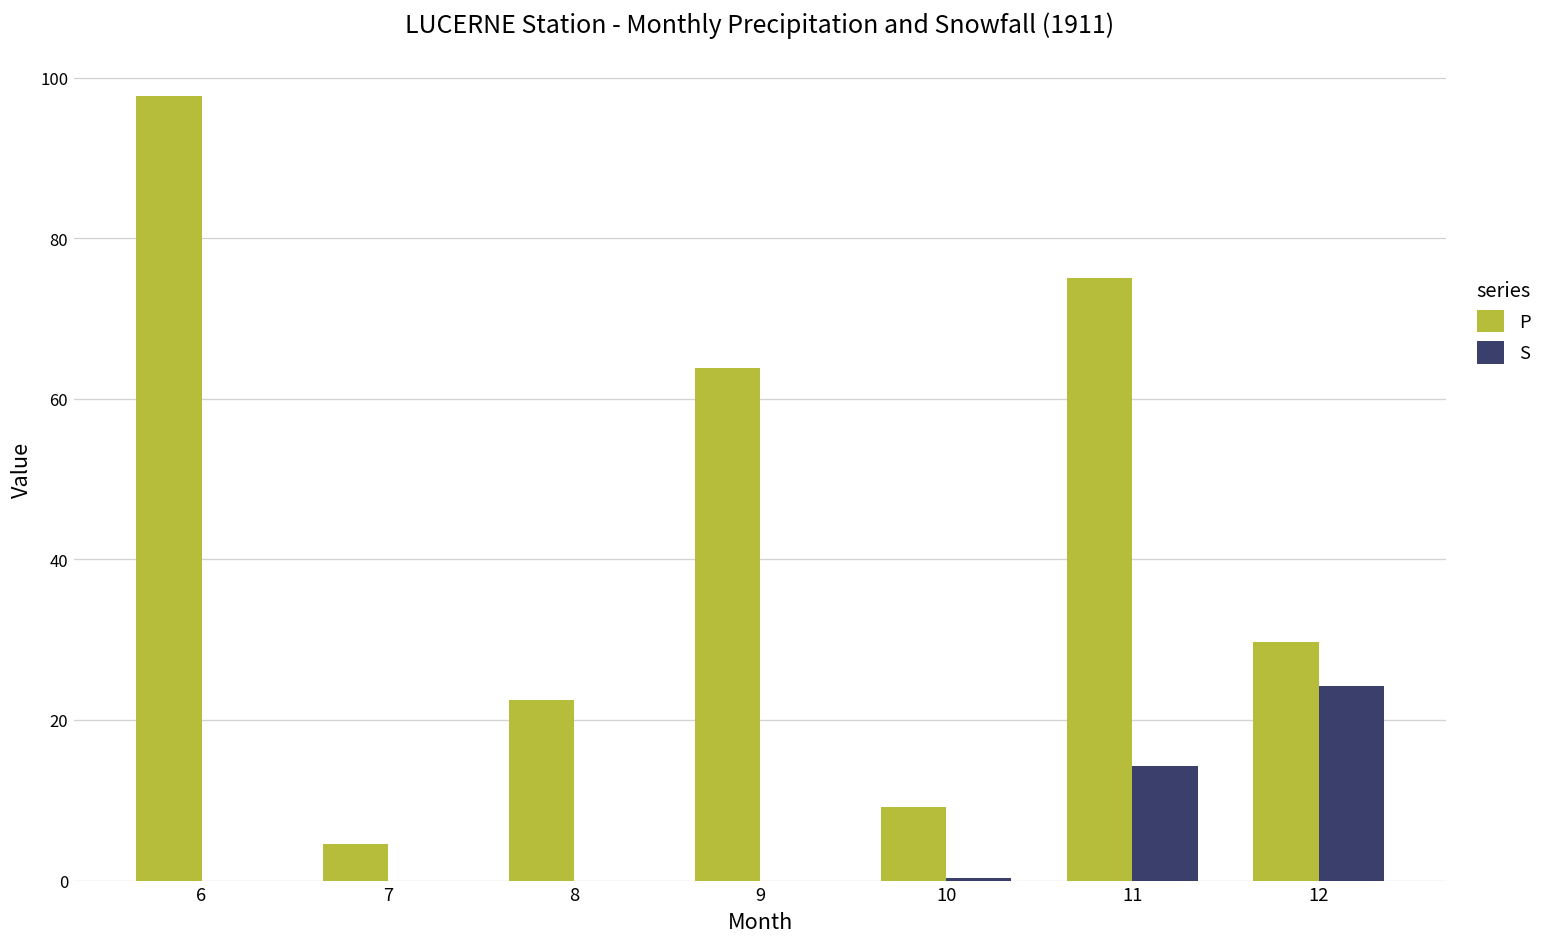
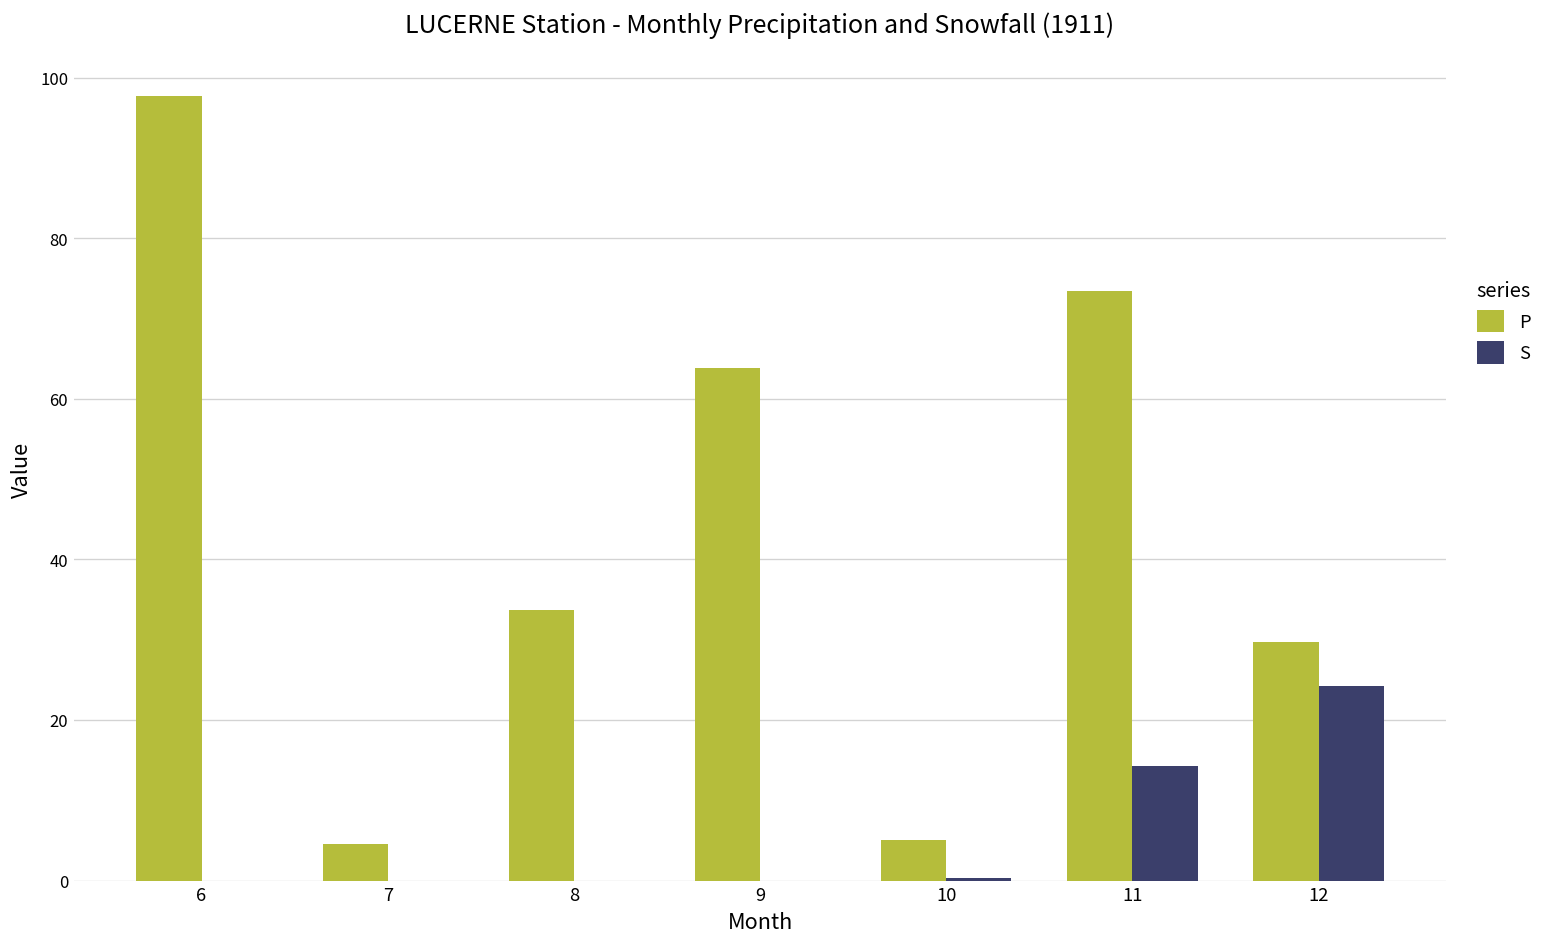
P, 8: 23 -> 34
P, 10: 9 -> 5
P, 11: 75 -> 74
